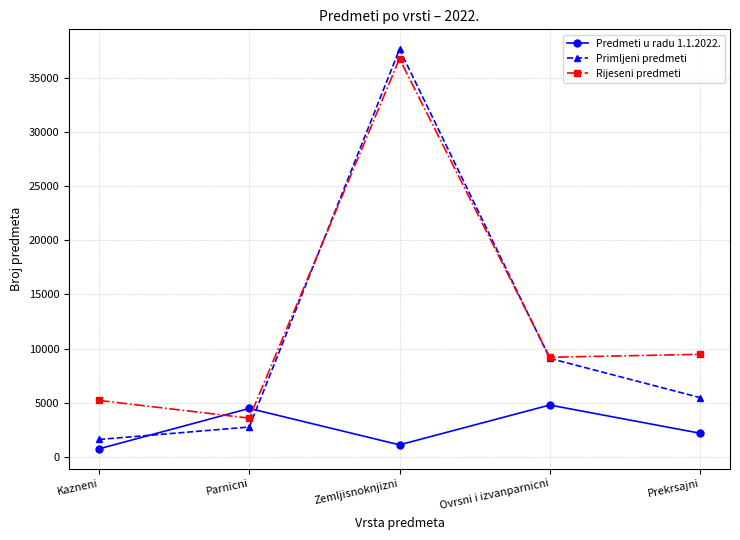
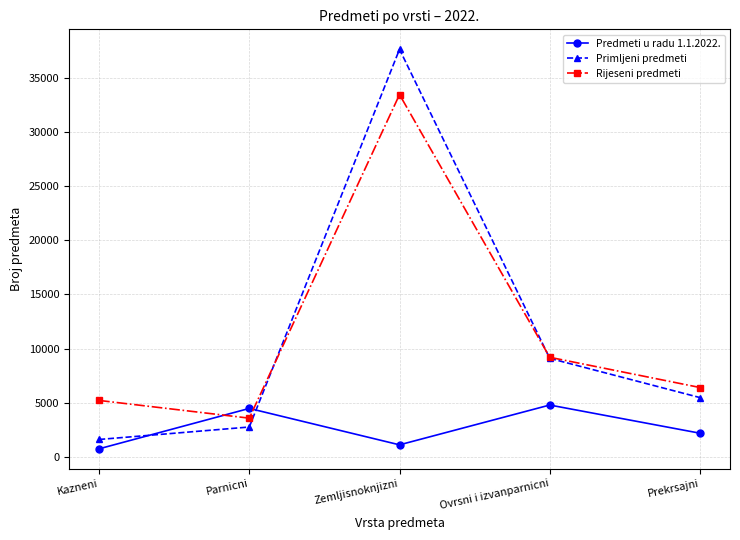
Rijeseni predmeti, Zemljisnoknjizni: 36800 -> 33500
Rijeseni predmeti, Prekrsajni: 9500 -> 6400
